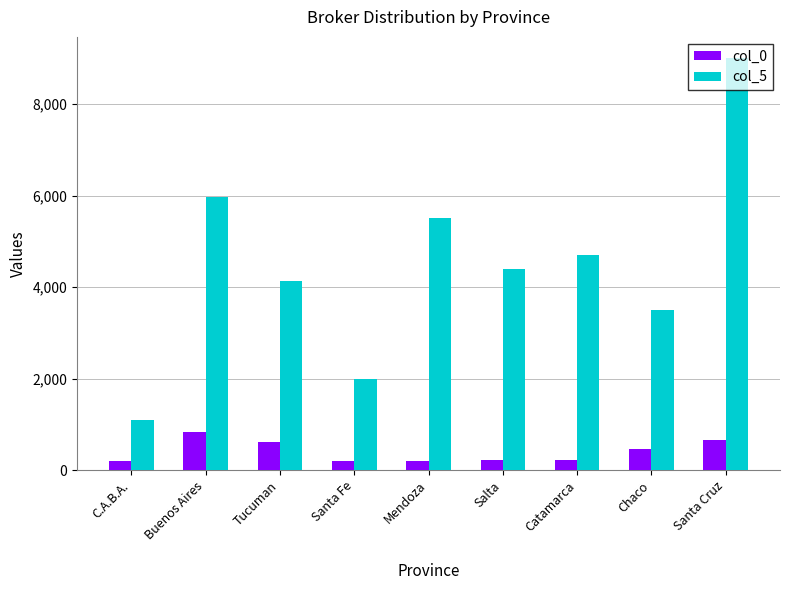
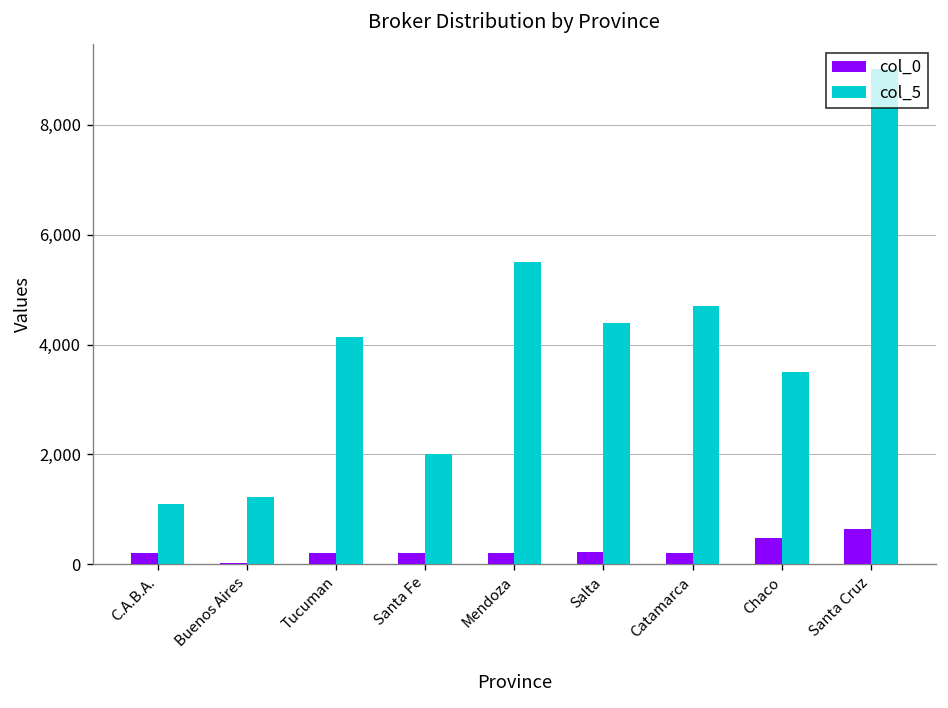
col_0, Buenos Aires: 800 -> 0
col_5, Buenos Aires: 6,000 -> 1,200
col_0, Tucuman: 600 -> 200
